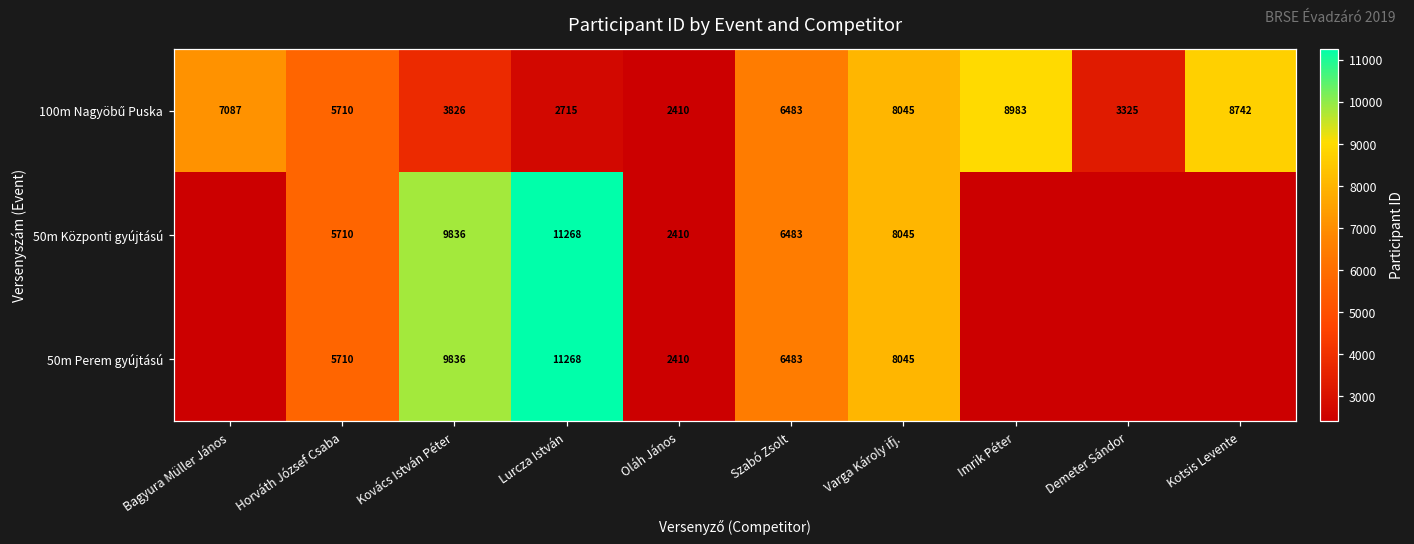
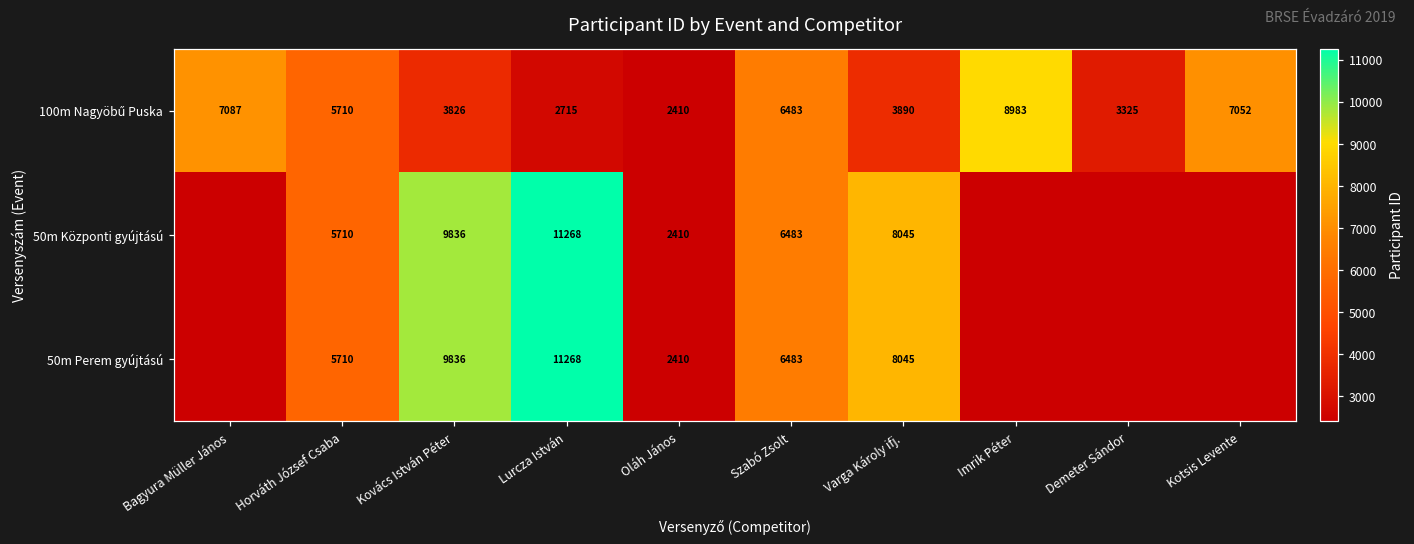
100m Nagyöbű Puska, Varga Károly ifj.: 8045 -> 3890
100m Nagyöbű Puska, Kotsis Levente: 8742 -> 7052
